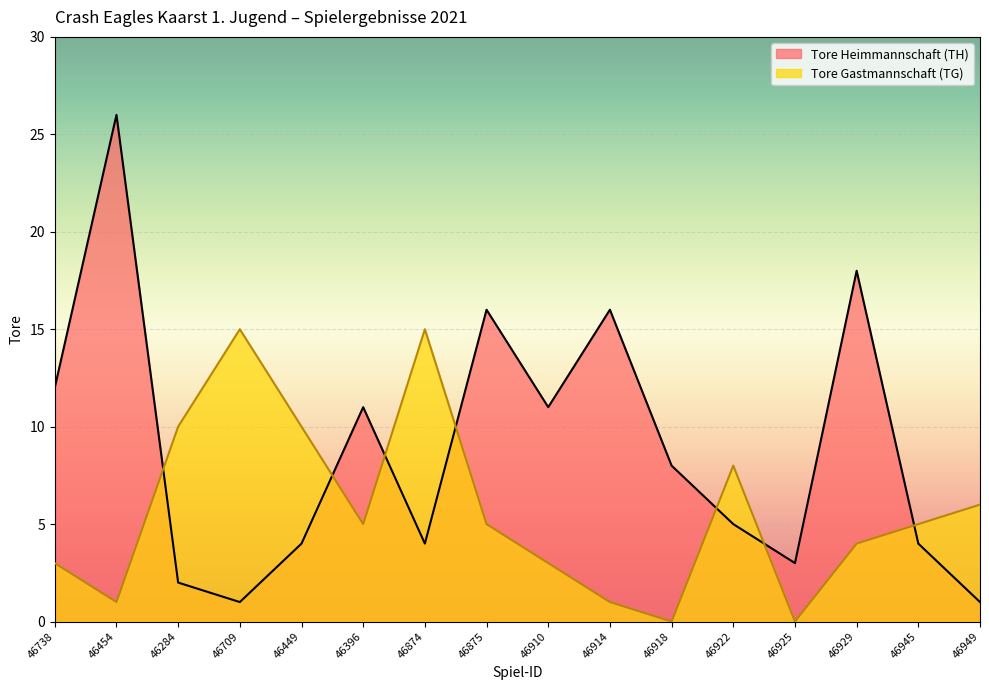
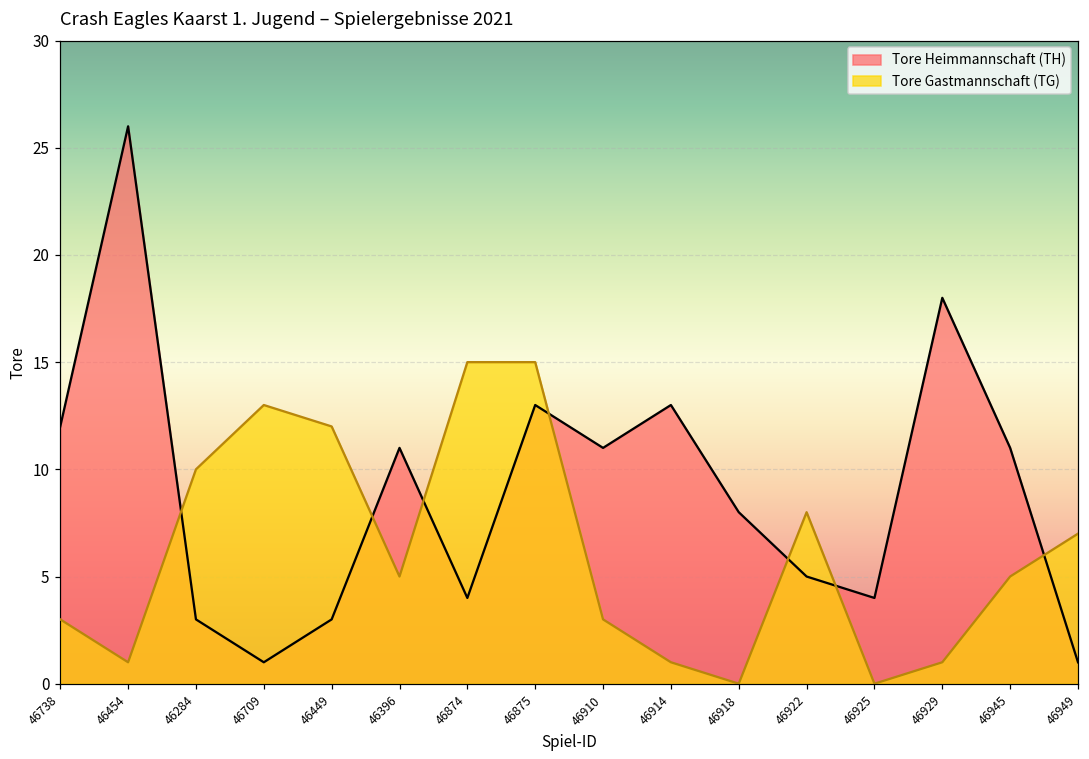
Tore Heimmannschaft (TH), 46284: 2 -> 3
Tore Gastmannschaft (TG), 46709: 15 -> 13
Tore Heimmannschaft (TH), 46449: 4 -> 3
Tore Gastmannschaft (TG), 46449: 10 -> 12
Tore Heimmannschaft (TH), 46875: 16 -> 13
Tore Gastmannschaft (TG), 46875: 5 -> 15
Tore Heimmannschaft (TH), 46914: 16 -> 13
Tore Heimmannschaft (TH), 46925: 3 -> 4
Tore Gastmannschaft (TG), 46929: 4 -> 1
Tore Heimmannschaft (TH), 46945: 4 -> 11
Tore Gastmannschaft (TG), 46949: 6 -> 7
